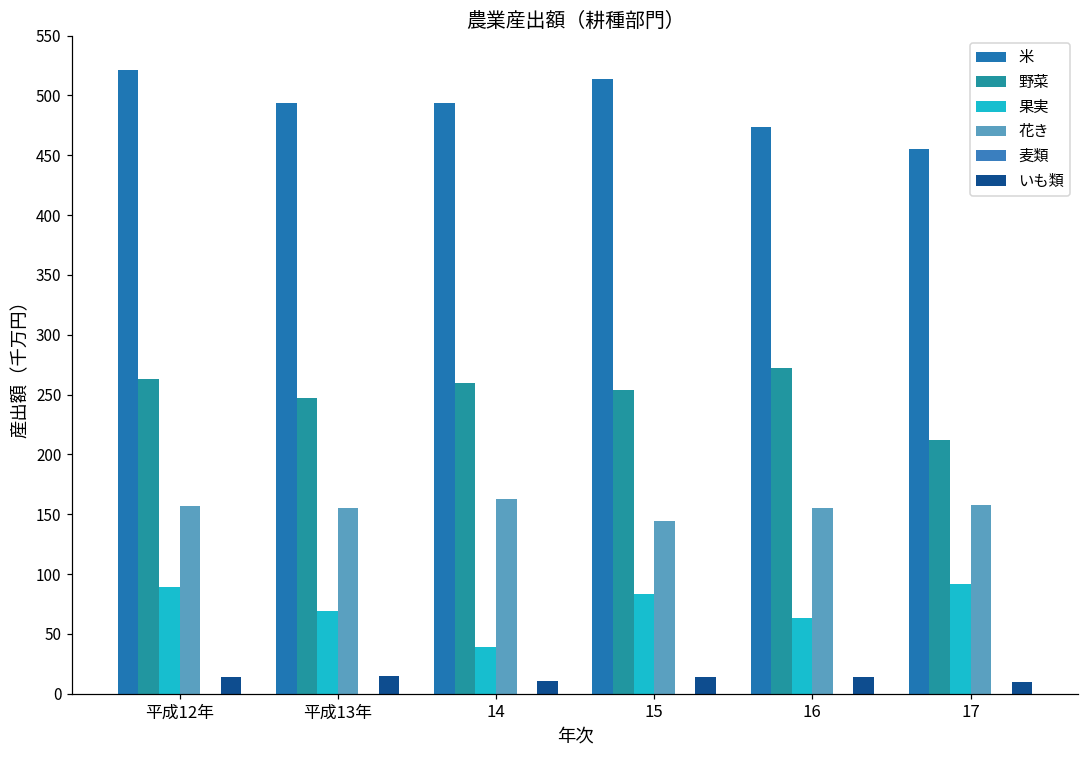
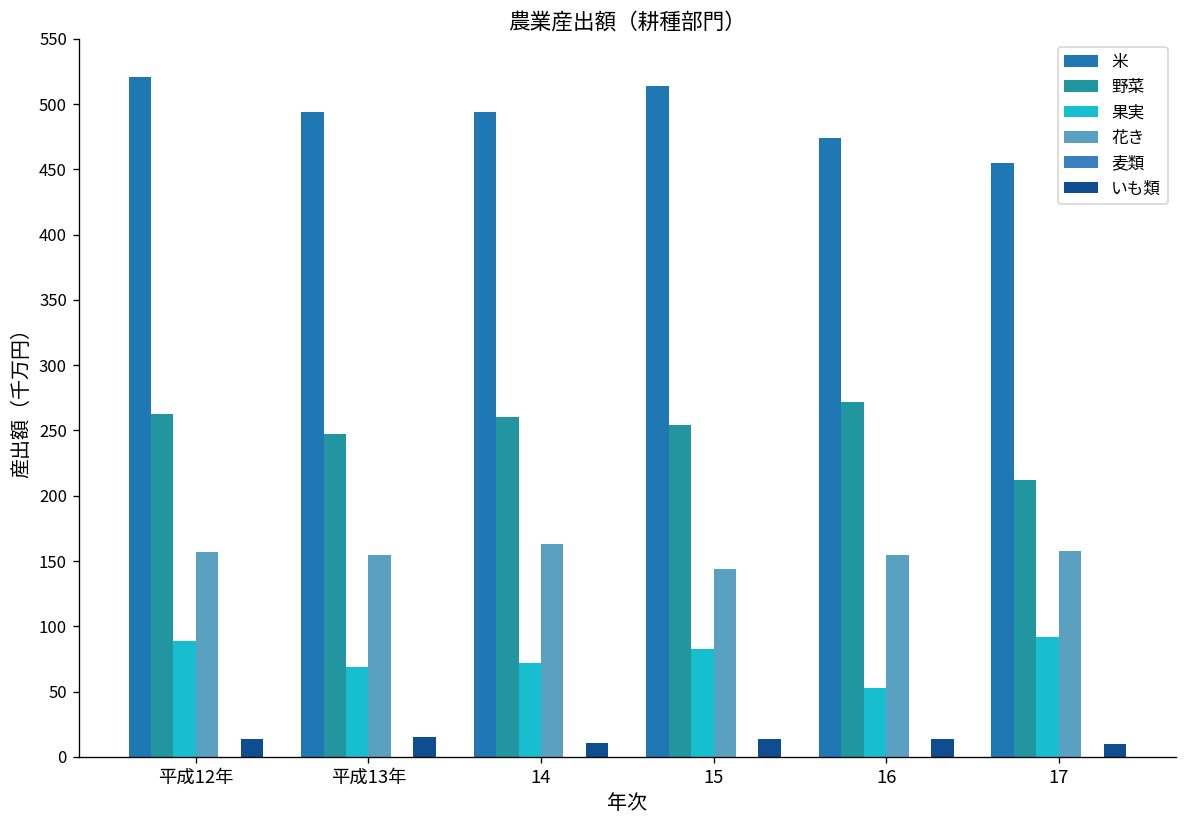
果実, 14: 39 -> 72
果実, 16: 63 -> 53
